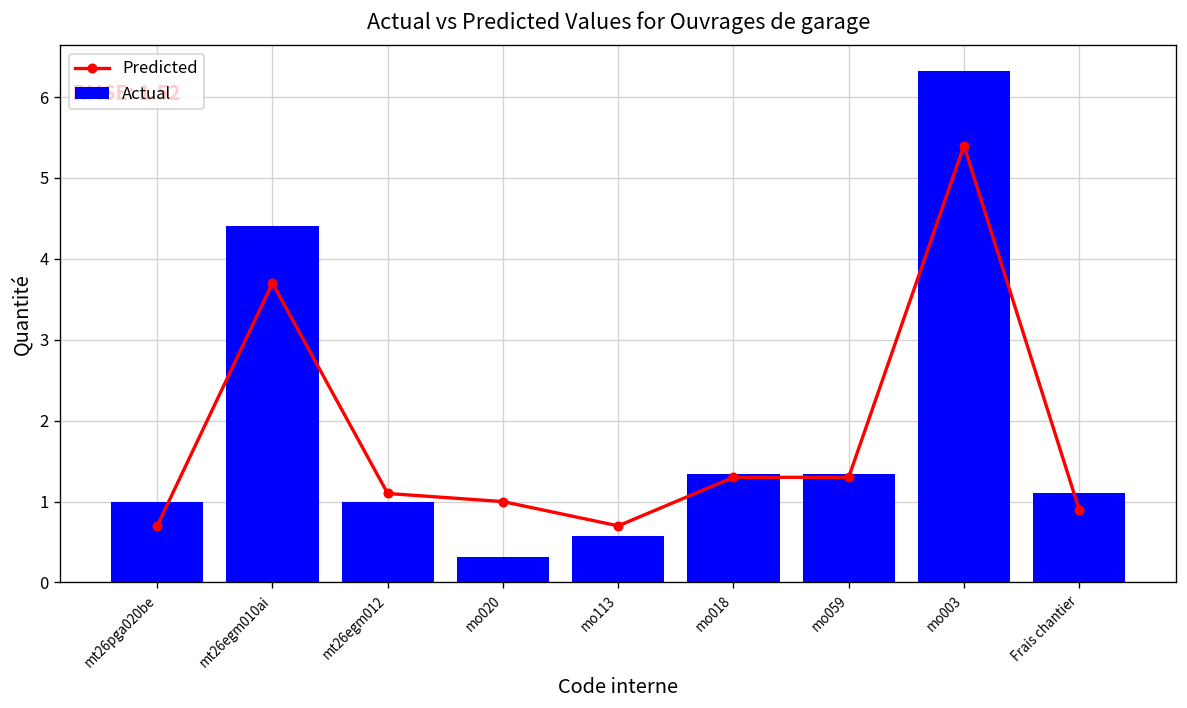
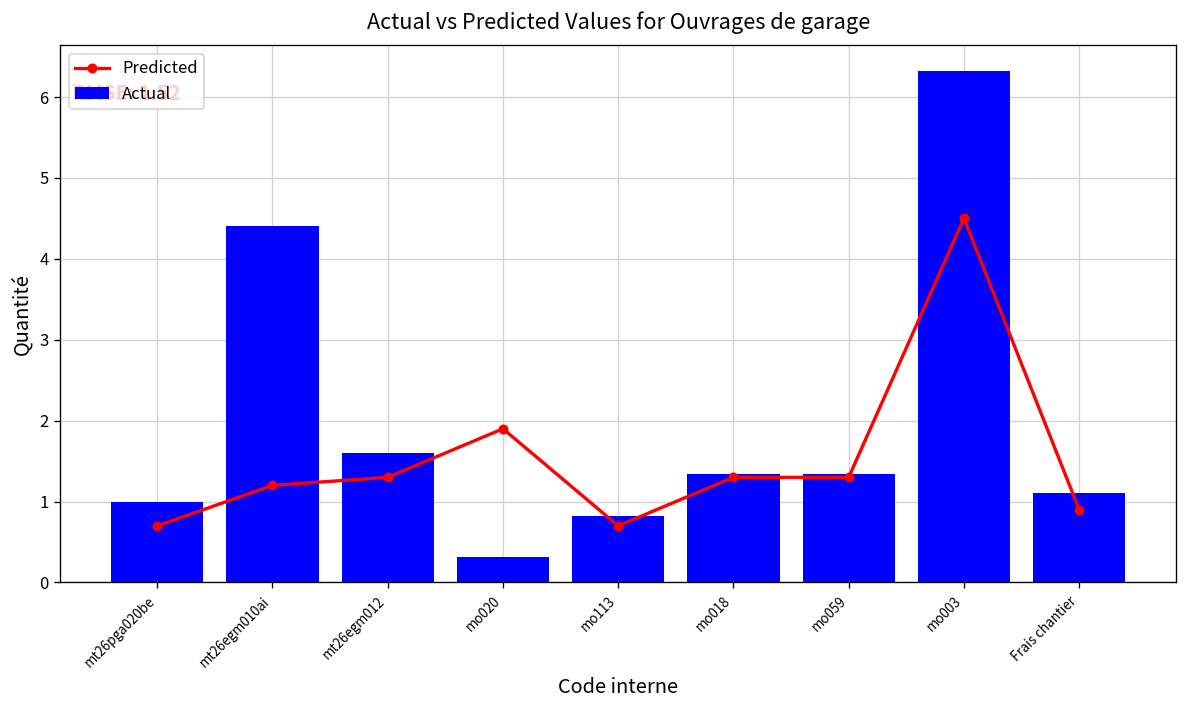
Predicted, mt26egm010ai: 3.7 -> 1.2
Predicted, mt26egm012: 1.1 -> 1.3
Actual, mt26egm012: 1.0 -> 1.6
Predicted, mo020: 1.0 -> 1.9
Actual, mo113: 0.6 -> 0.8
Predicted, mo003: 5.4 -> 4.5
